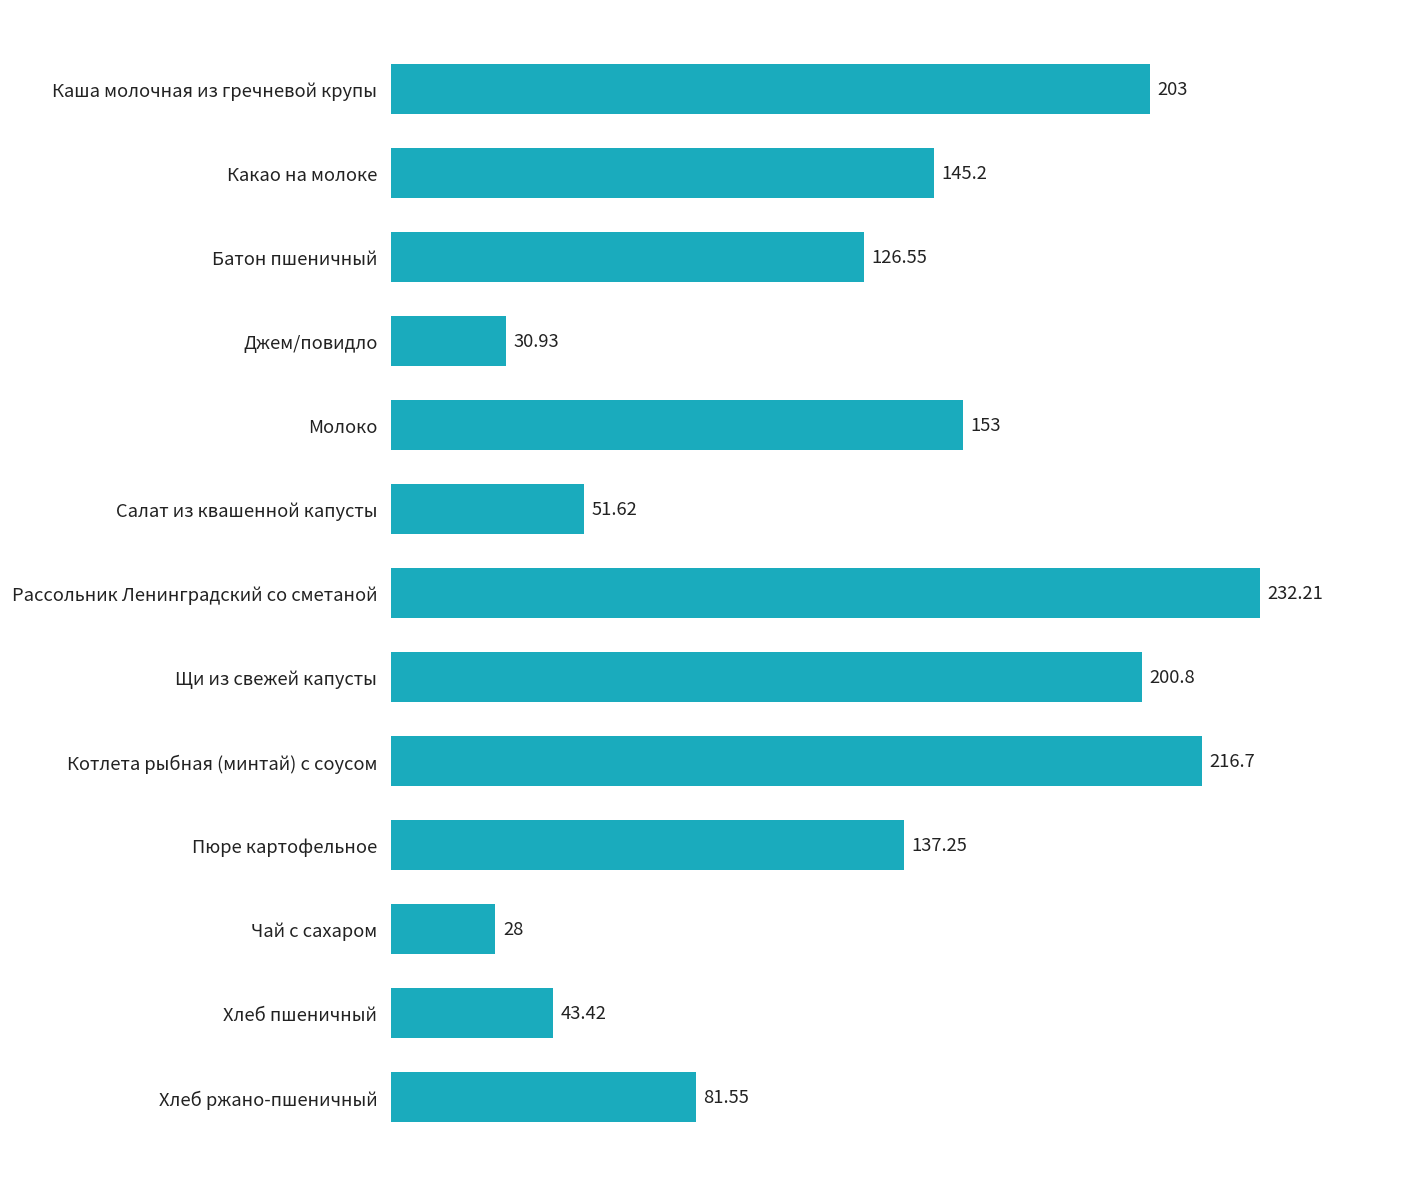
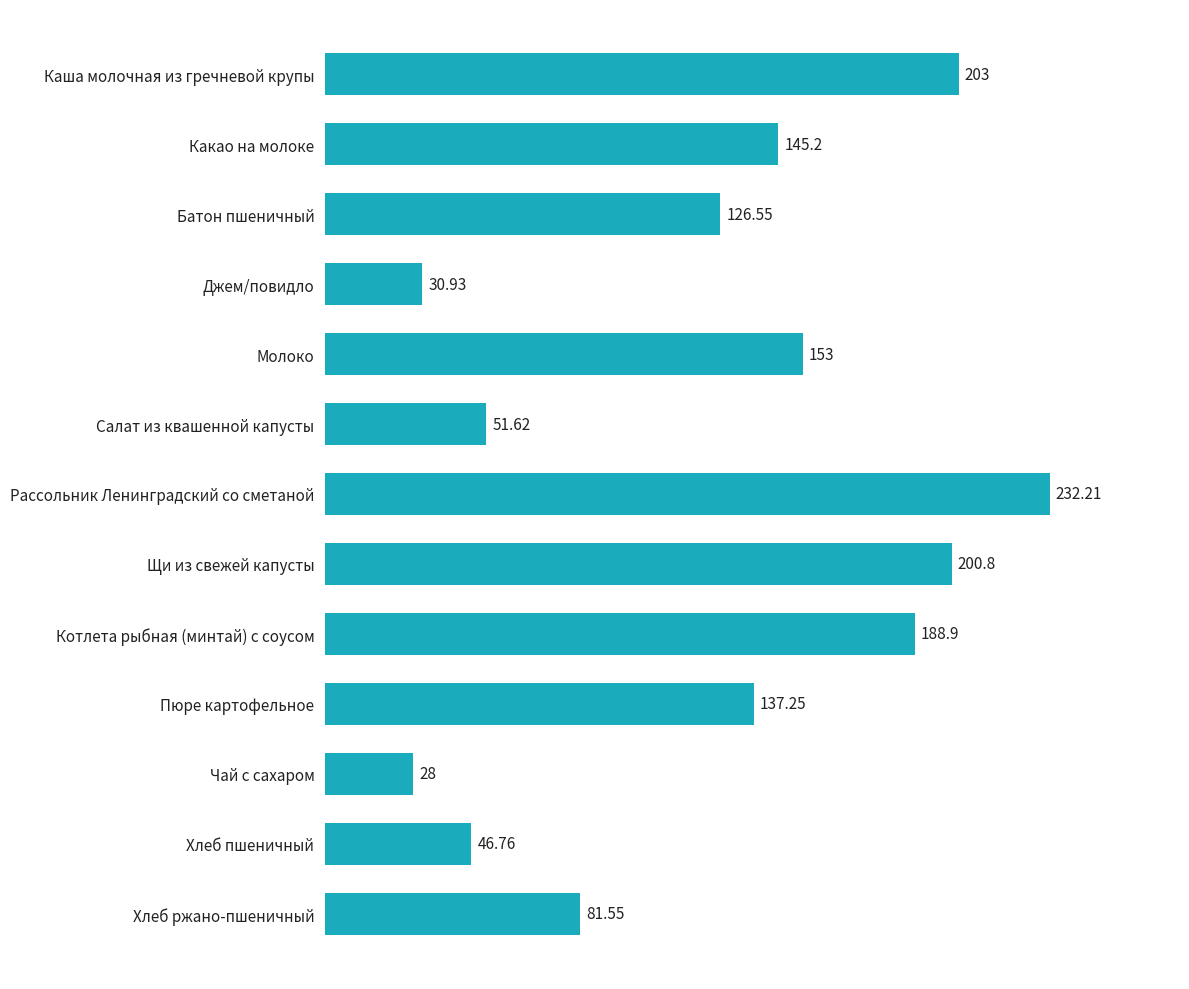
Котлета рыбная (минтай) с соусом: 216.7 -> 188.9
Хлеб пшеничный: 43.42 -> 46.76
